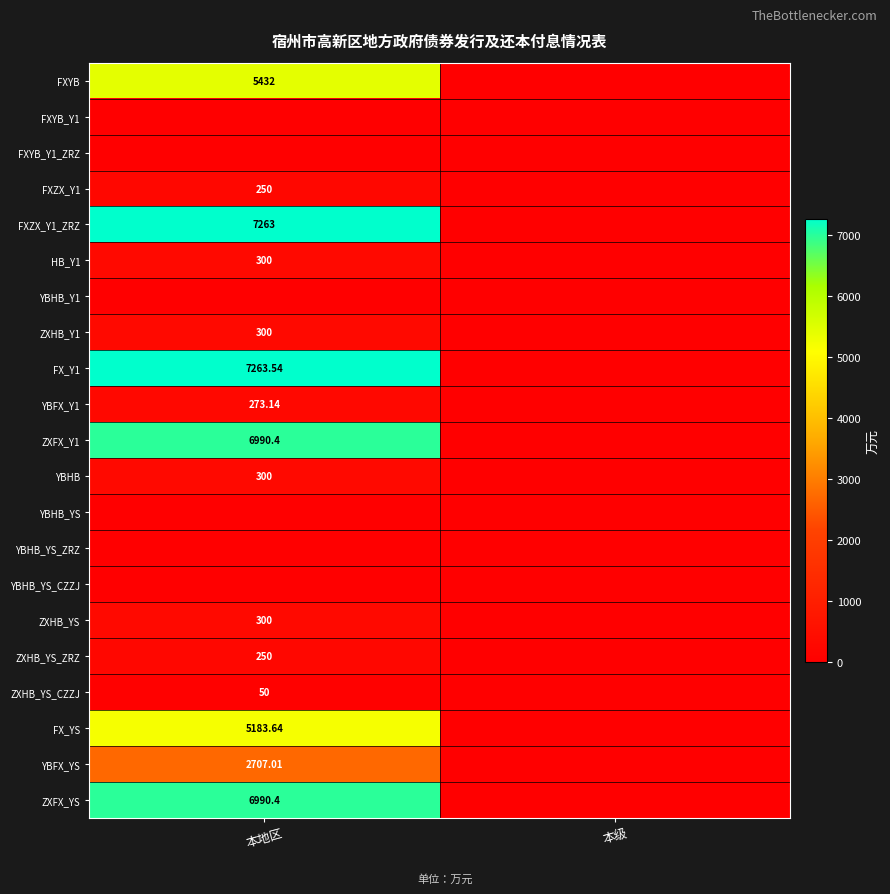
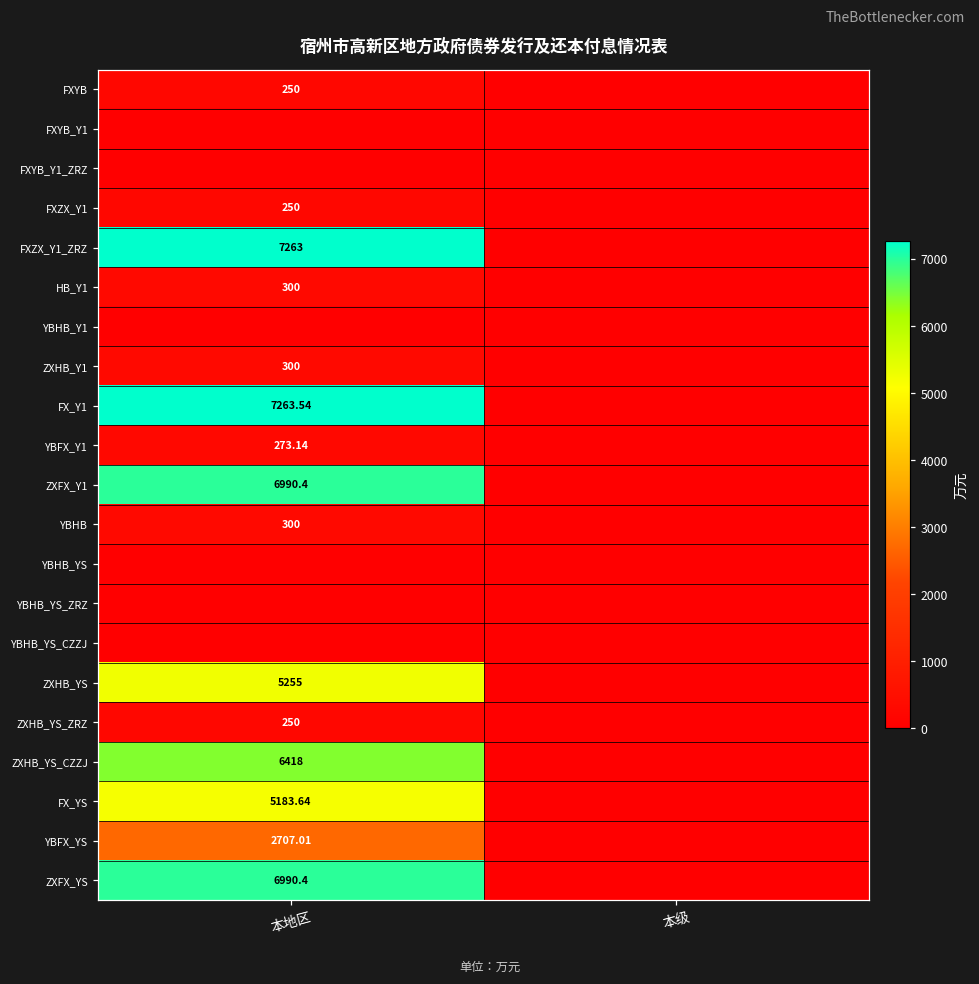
FXYB, 本地区: 5432 -> 250
ZXHB_YS, 本地区: 300 -> 5255
ZXHB_YS_CZZJ, 本地区: 50 -> 6418
